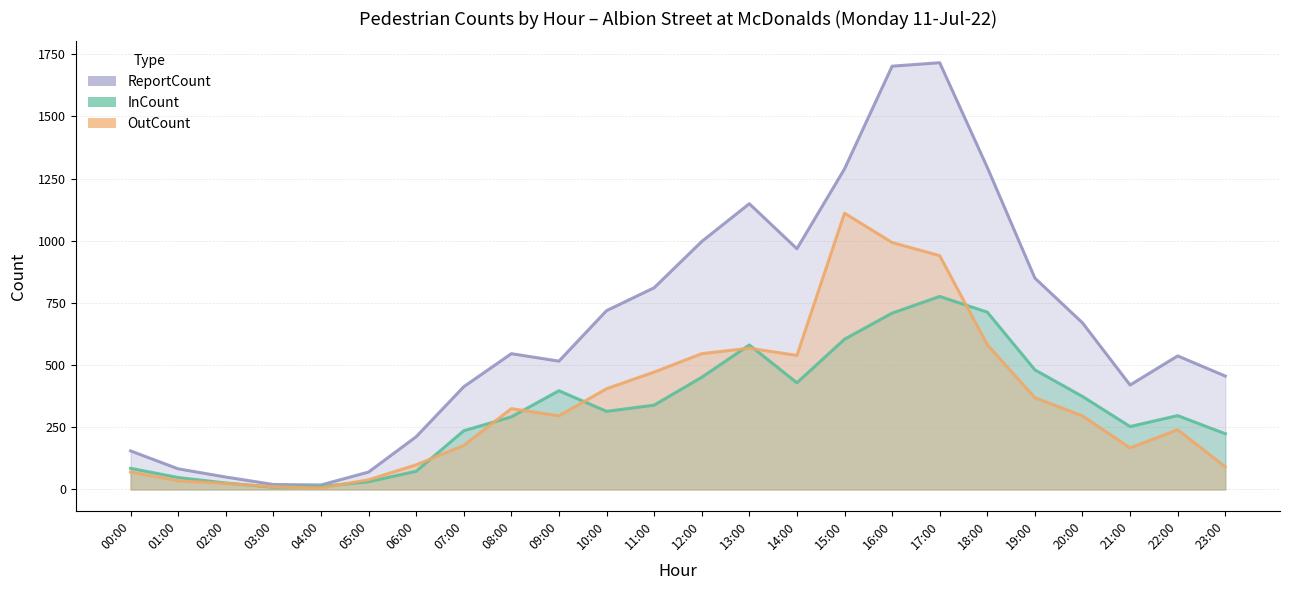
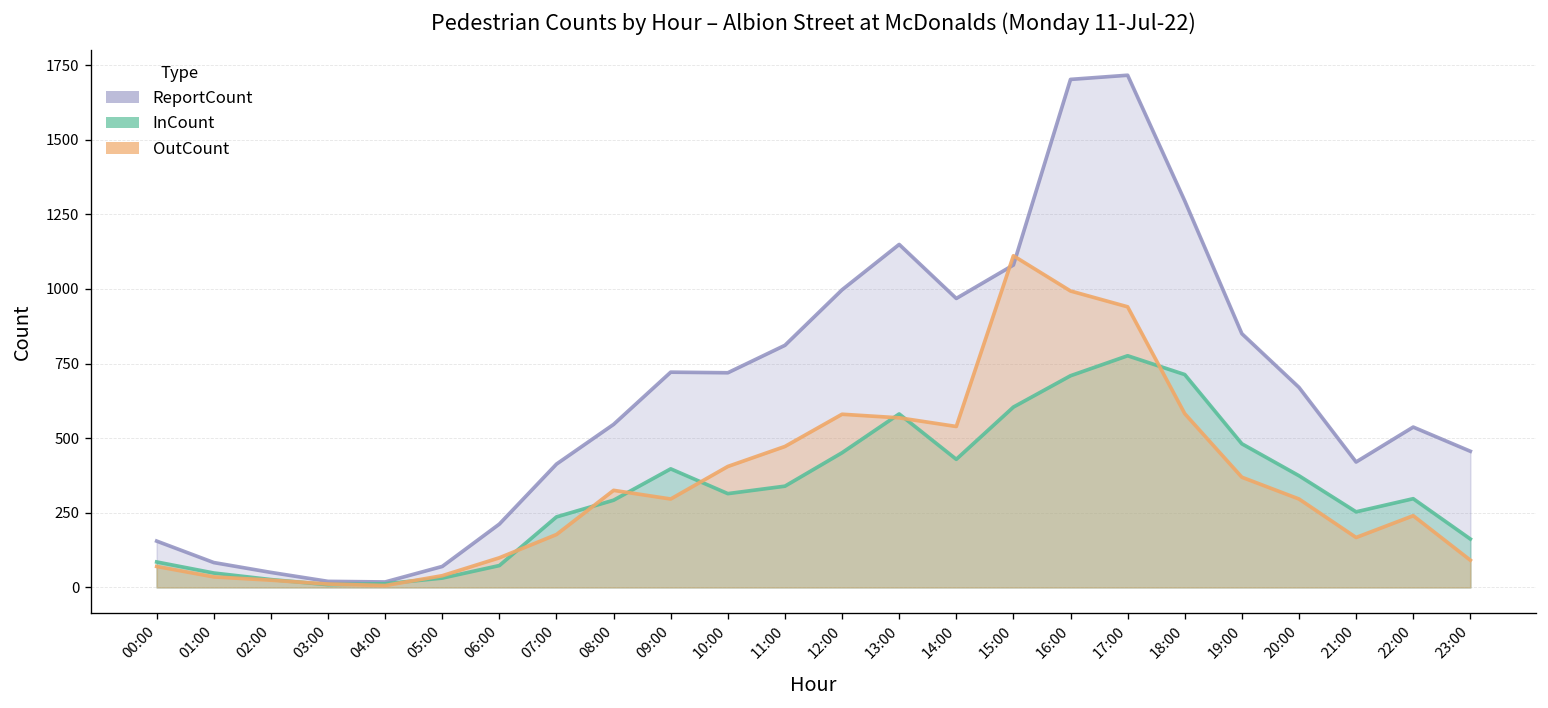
ReportCount, 09:00: 520 -> 720
OutCount, 12:00: 550 -> 580
ReportCount, 15:00: 1290 -> 1080
InCount, 23:00: 220 -> 160
